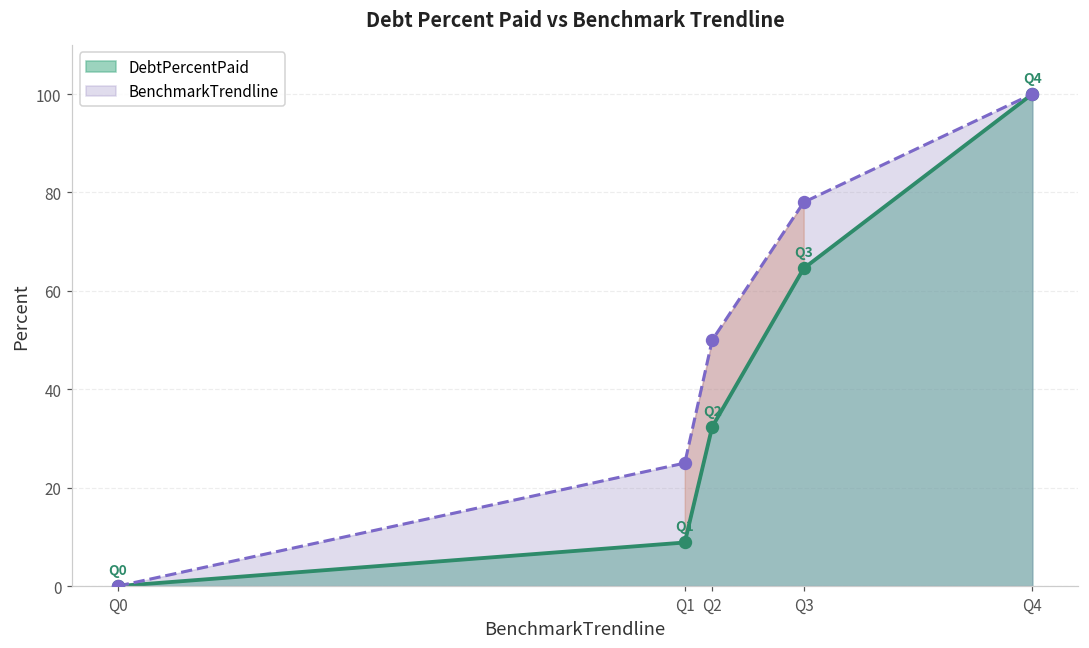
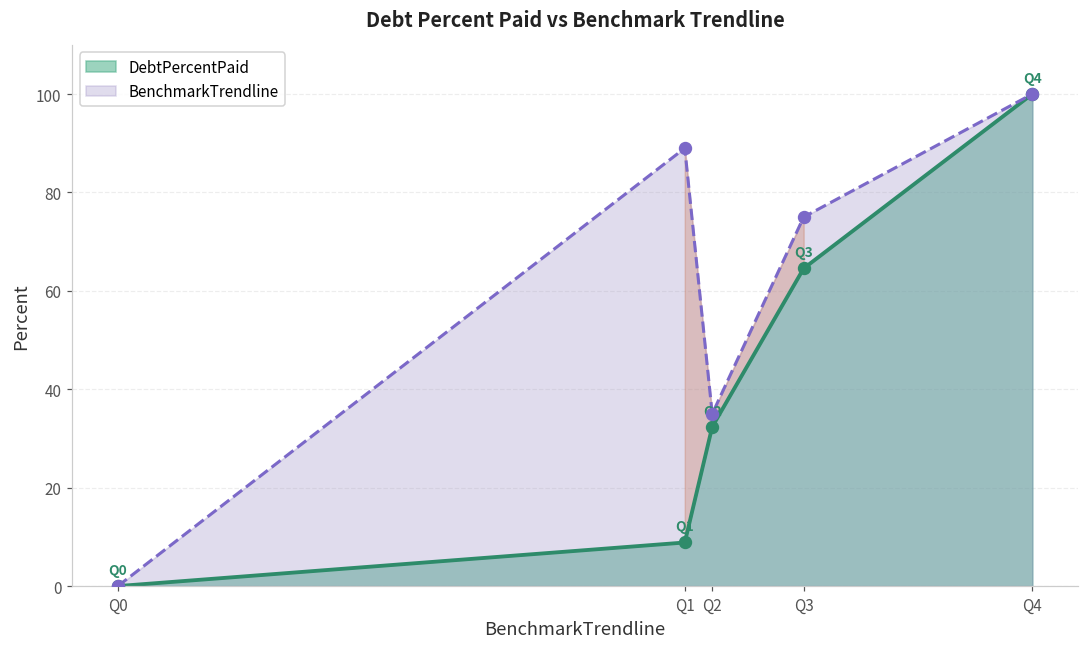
BenchmarkTrendline, Q1: 25 -> 89
BenchmarkTrendline, Q2: 50 -> 35
BenchmarkTrendline, Q3: 78 -> 75
